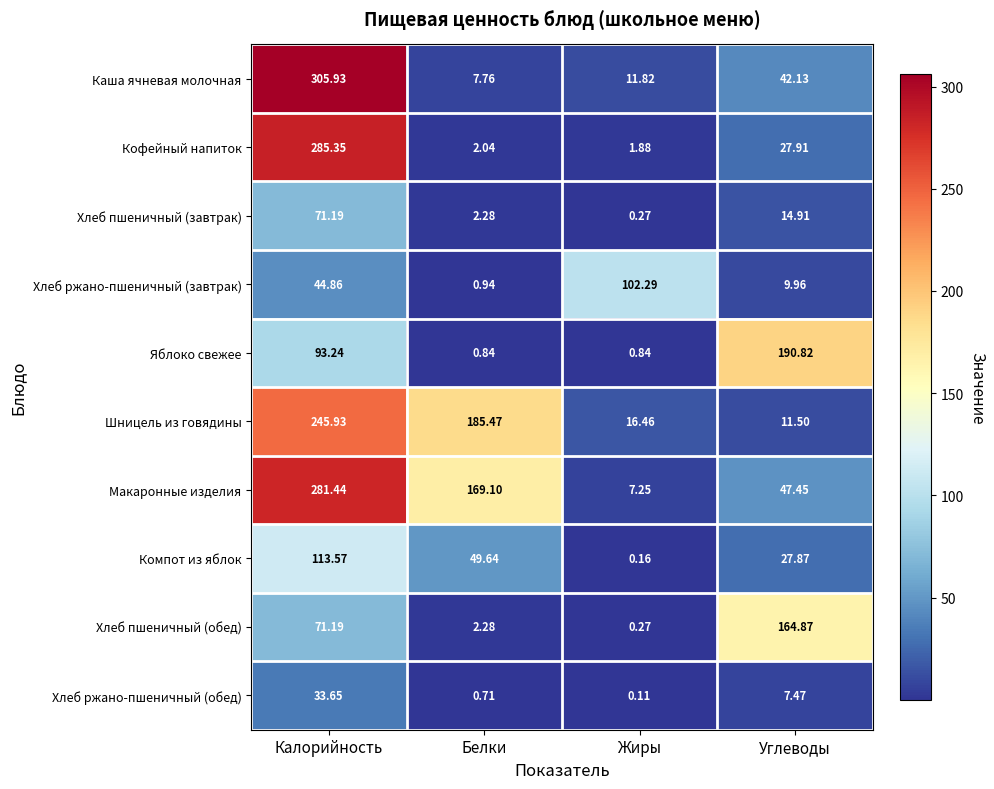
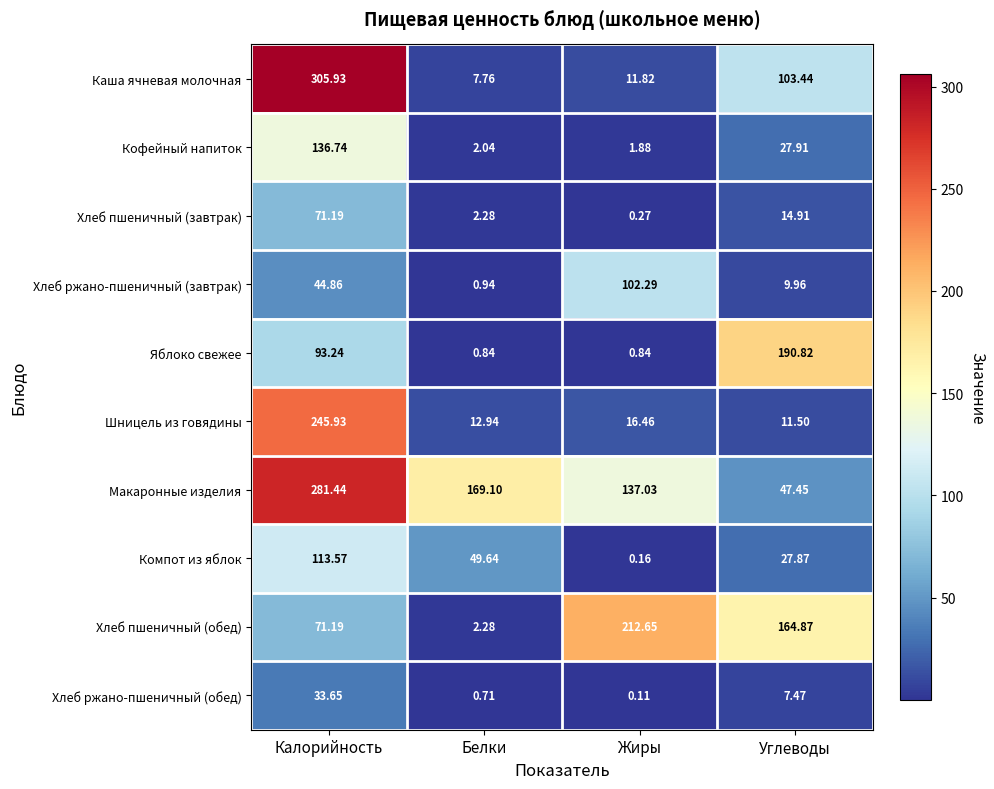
Каша ячневая молочная, Углеводы: 42.13 -> 103.44
Кофейный напиток, Калорийность: 285.35 -> 136.74
Шницель из говядины, Белки: 185.47 -> 12.94
Макаронные изделия, Жиры: 7.25 -> 137.03
Хлеб пшеничный (обед), Жиры: 0.27 -> 212.65
